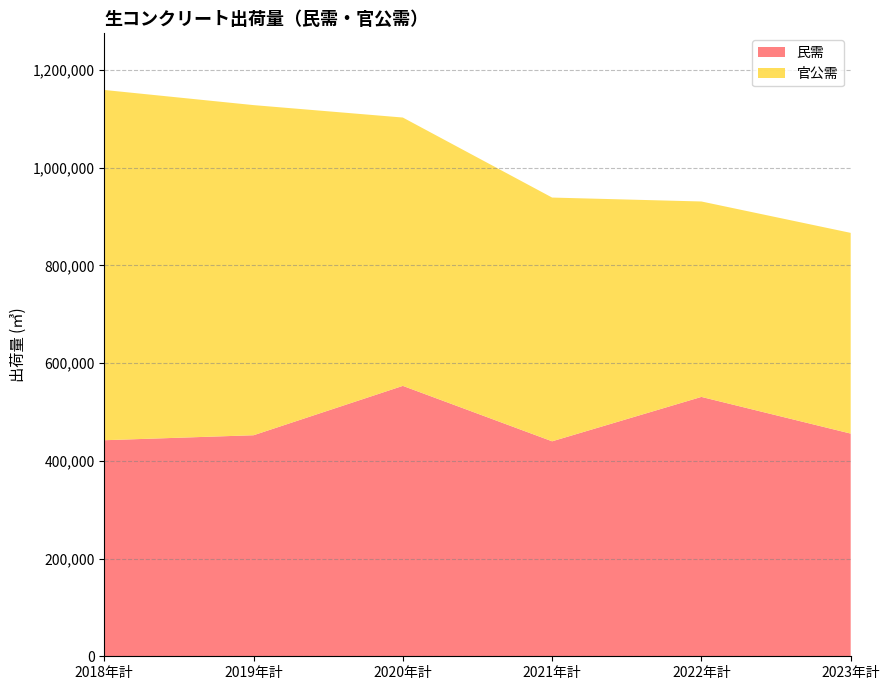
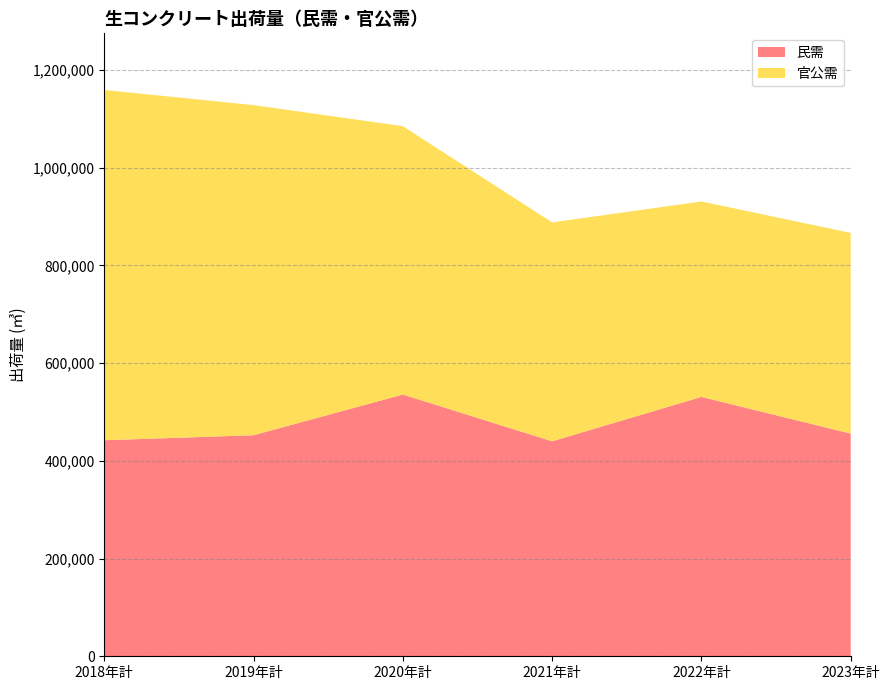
民需, 2020年計: 550,000 -> 540,000
官公需, 2021年計: 500,000 -> 450,000
